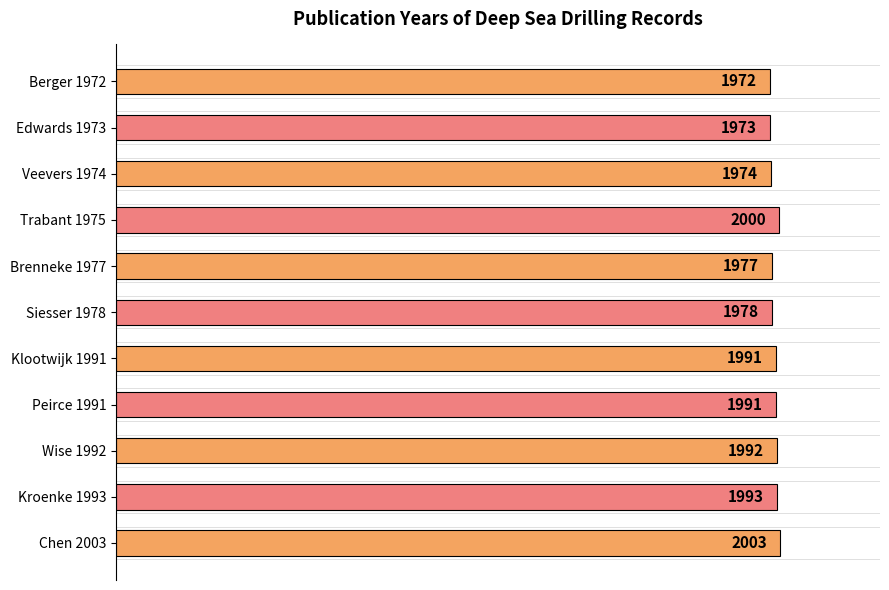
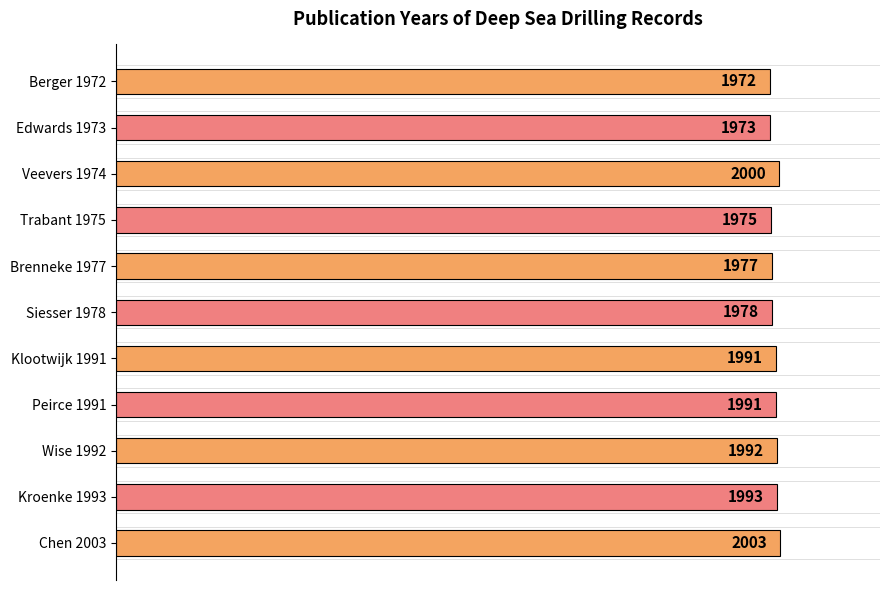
Veevers 1974: 1974 -> 2000
Trabant 1975: 2000 -> 1975
